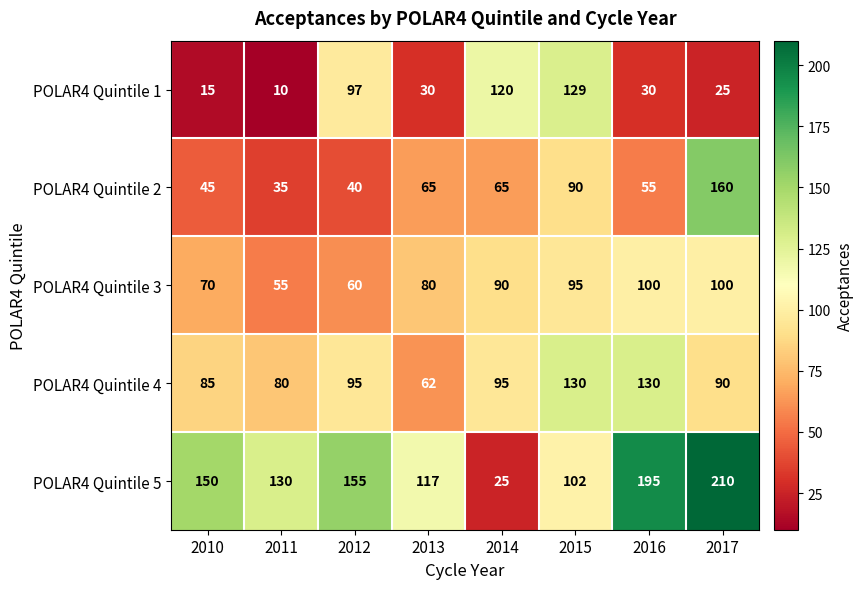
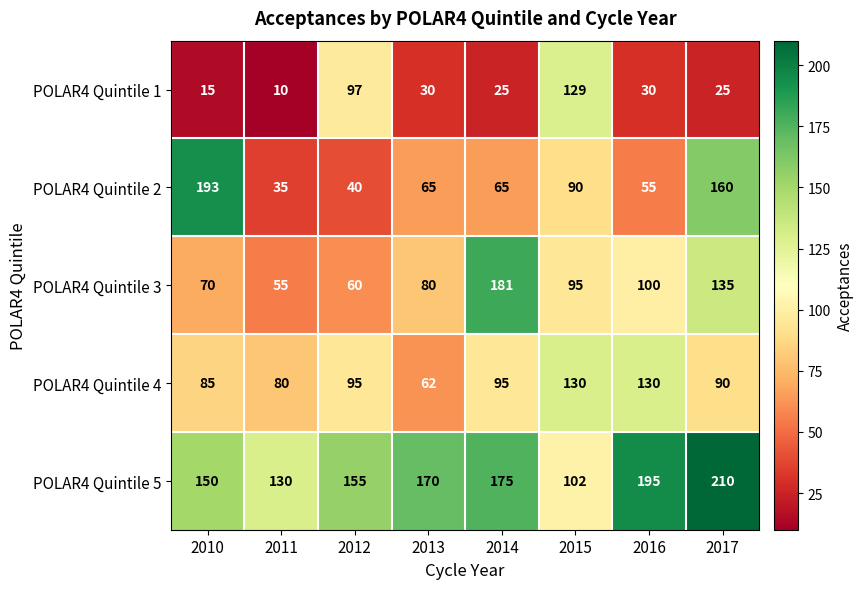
POLAR4 Quintile 1, 2014: 120 -> 25
POLAR4 Quintile 2, 2010: 45 -> 193
POLAR4 Quintile 3, 2014: 90 -> 181
POLAR4 Quintile 3, 2017: 100 -> 135
POLAR4 Quintile 5, 2013: 117 -> 170
POLAR4 Quintile 5, 2014: 25 -> 175
